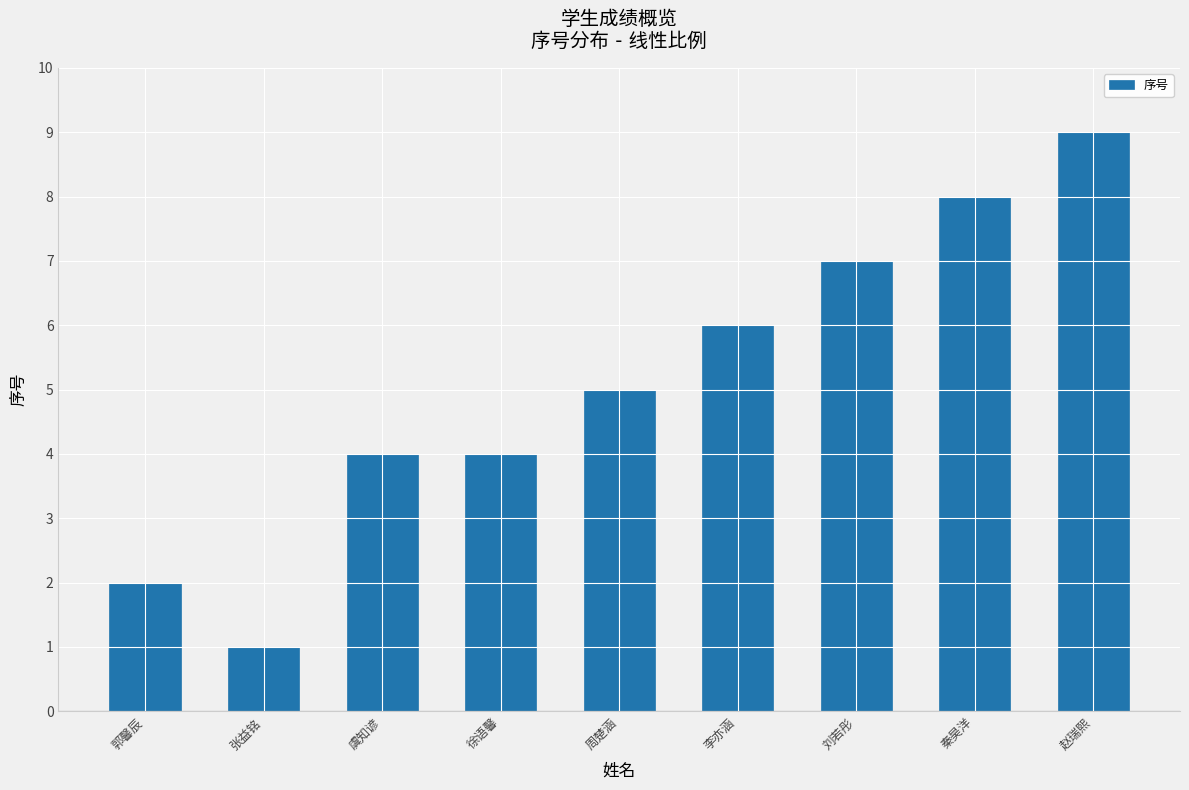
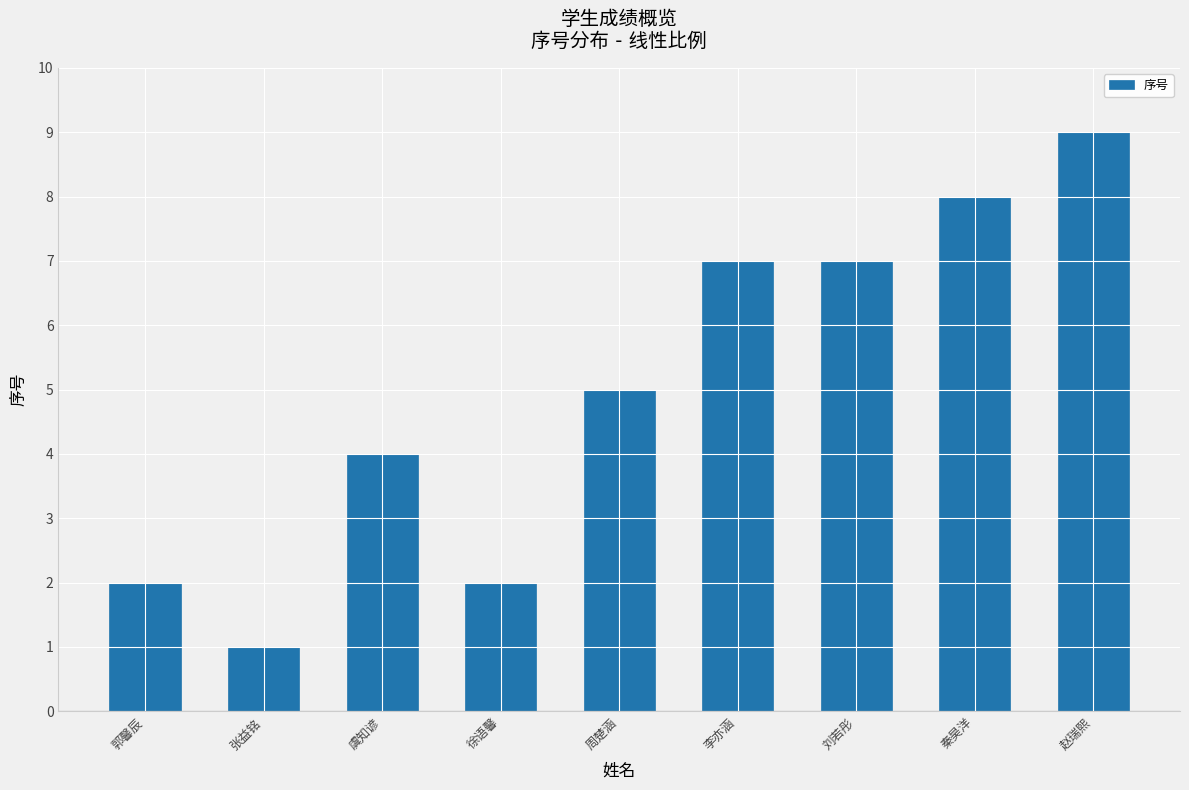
徐语馨: 4 -> 2
李亦涵: 6 -> 7
